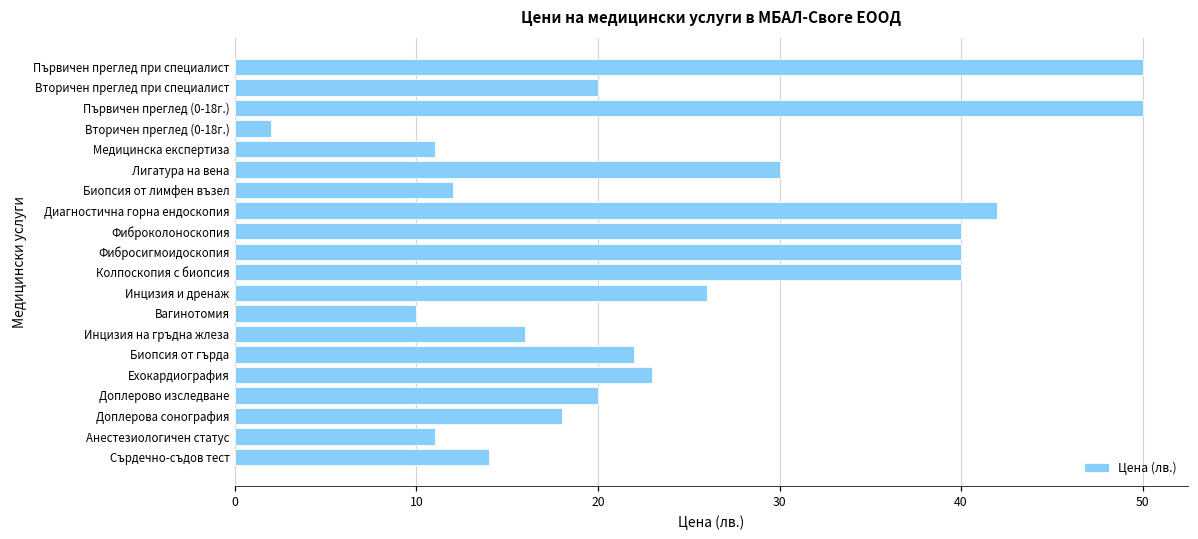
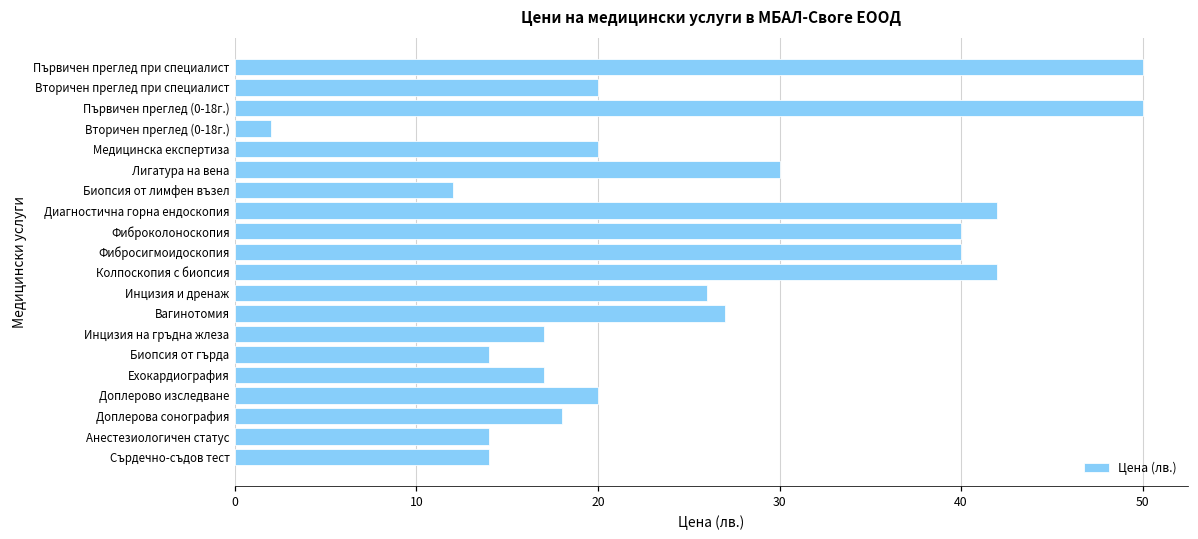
Медицинска експертиза: 11 -> 20
Колпоскопия с биопсия: 40 -> 42
Вагинотомия: 10 -> 27
Инцизия на гръдна жлеза: 16 -> 17
Биопсия от гърда: 22 -> 14
Ехокардиография: 23 -> 17
Анестезиологичен статус: 11 -> 14
